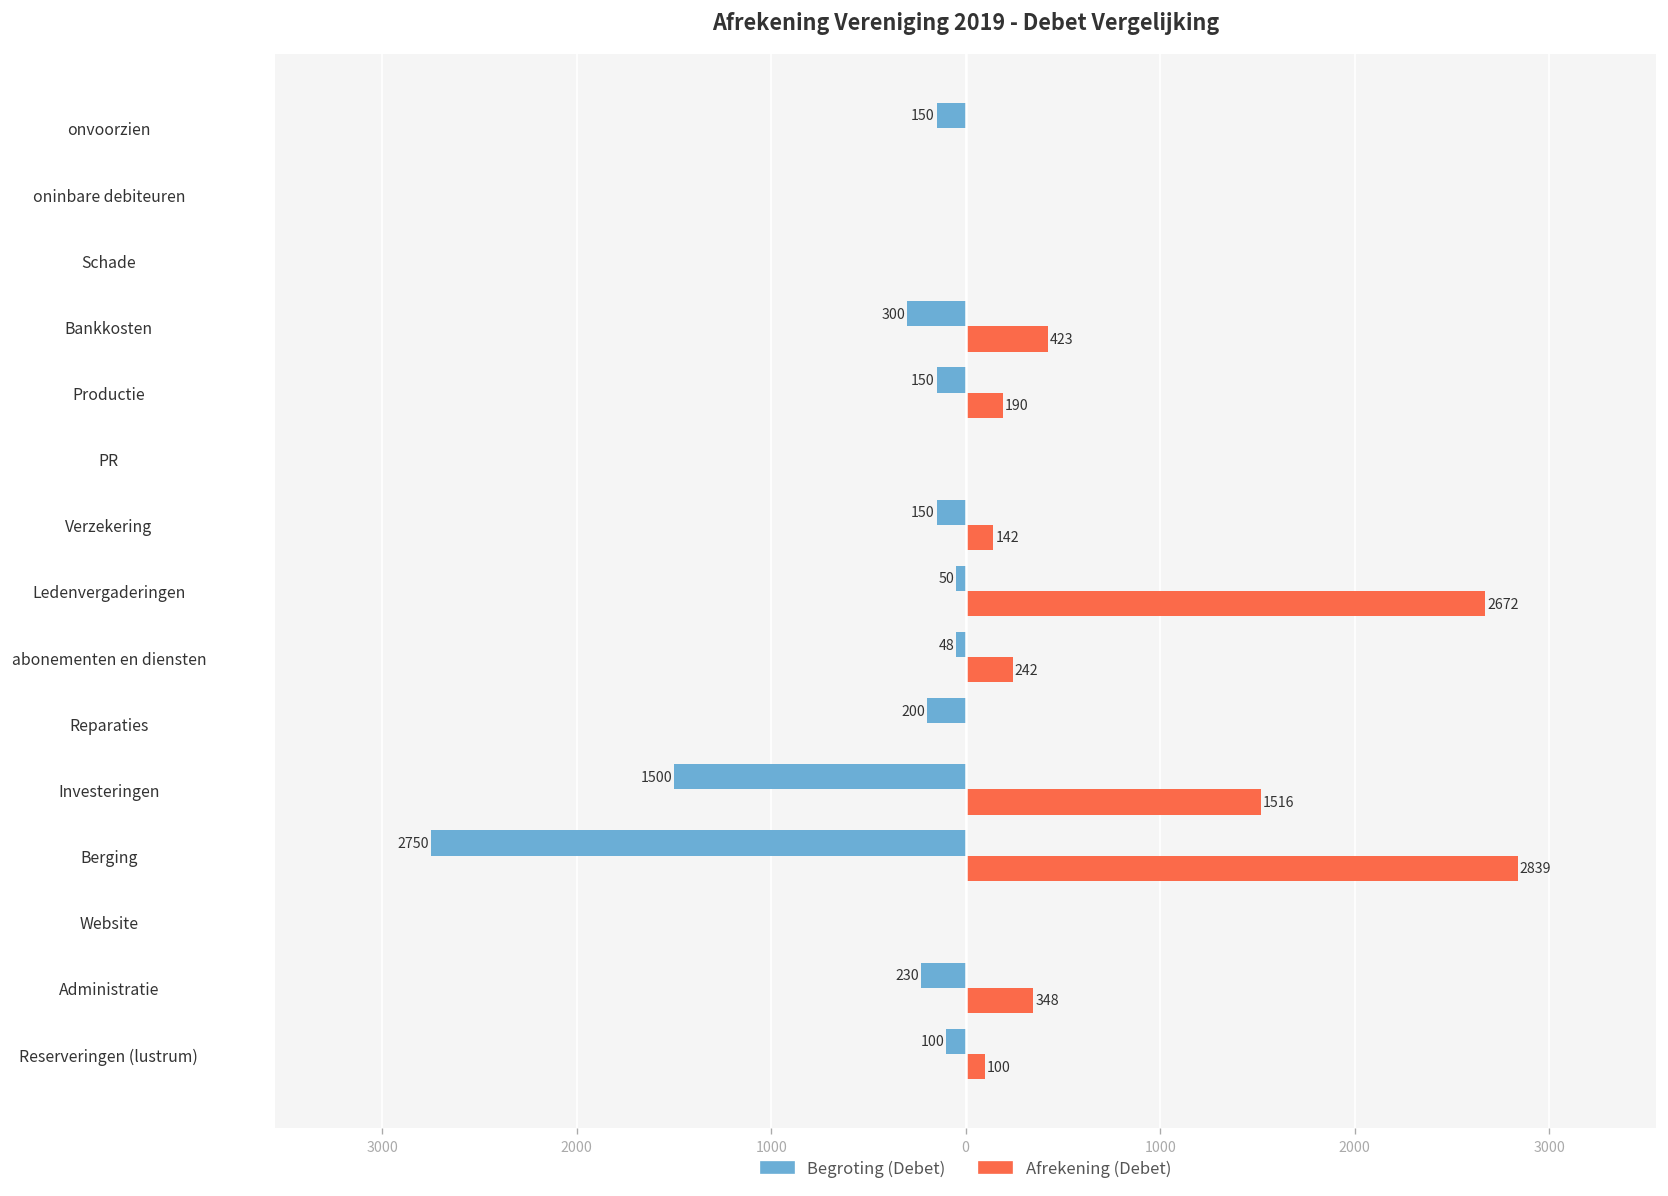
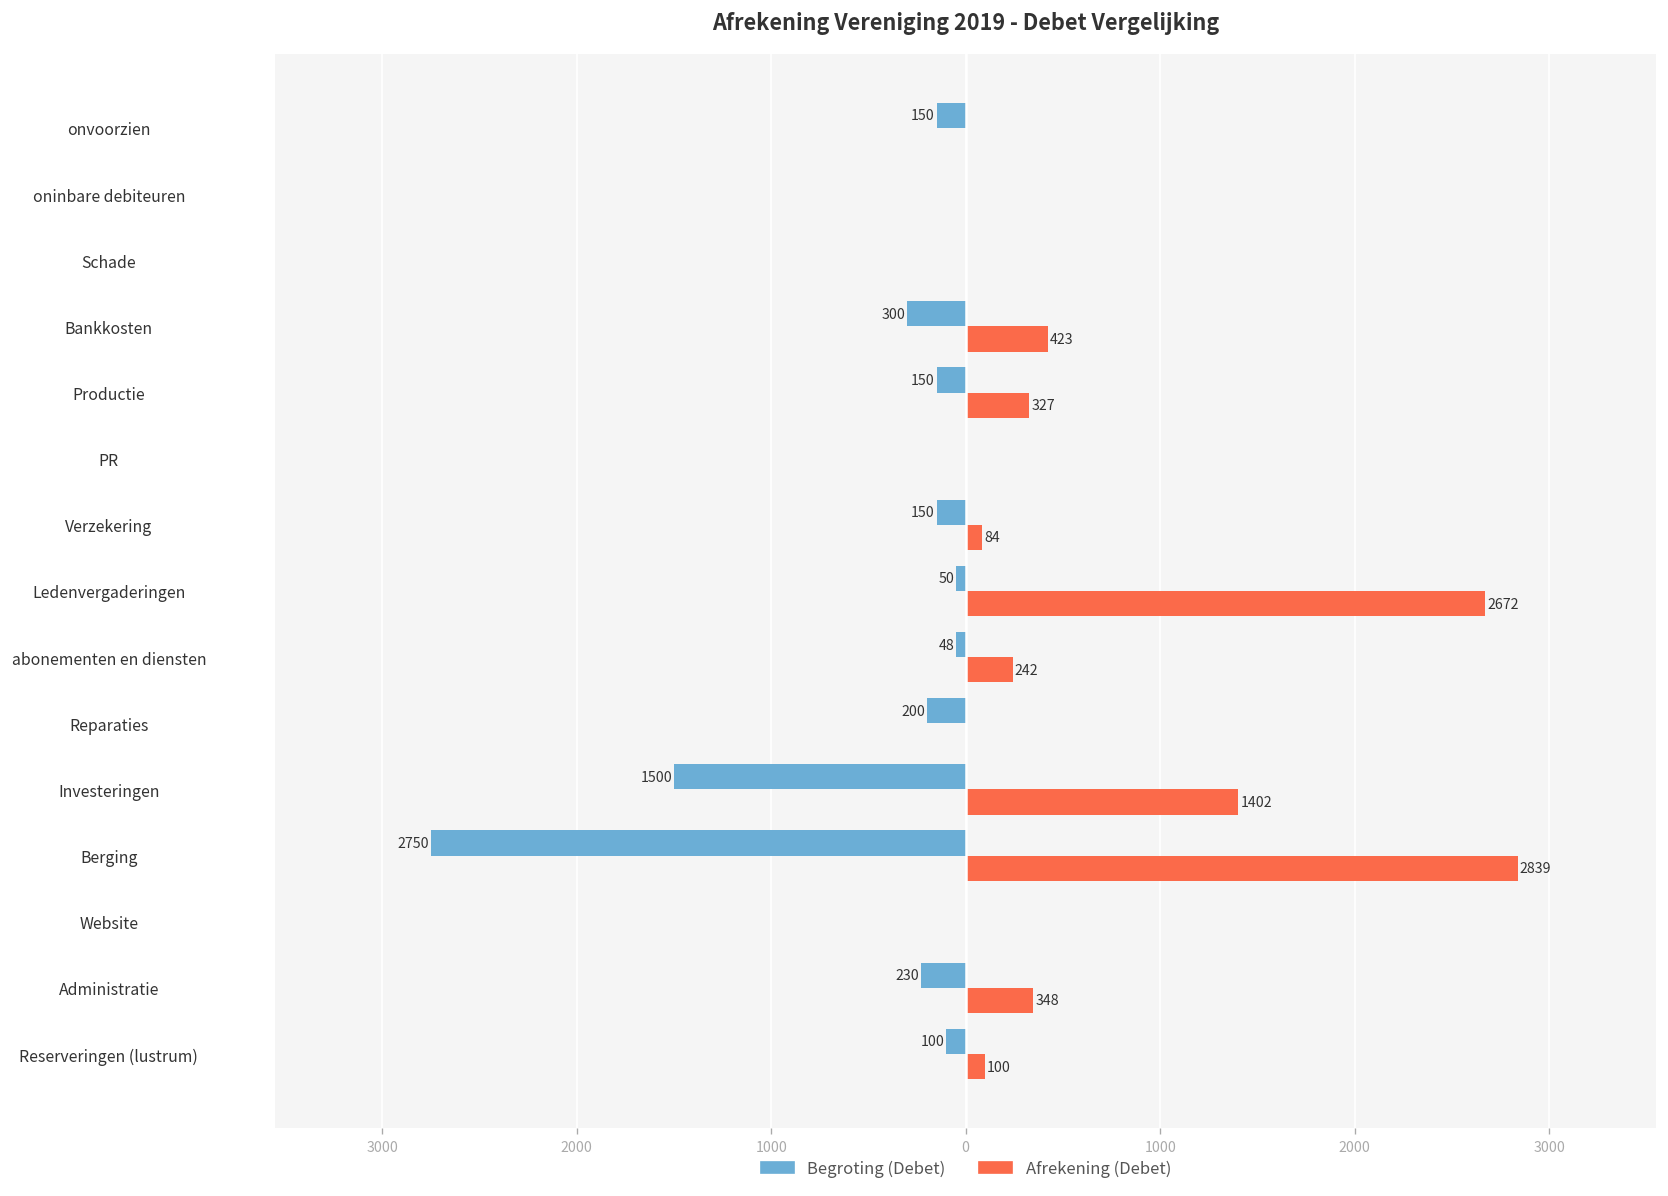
Afrekening (Debet), Productie: 190 -> 327
Afrekening (Debet), Verzekering: 142 -> 84
Afrekening (Debet), Investeringen: 1516 -> 1402
